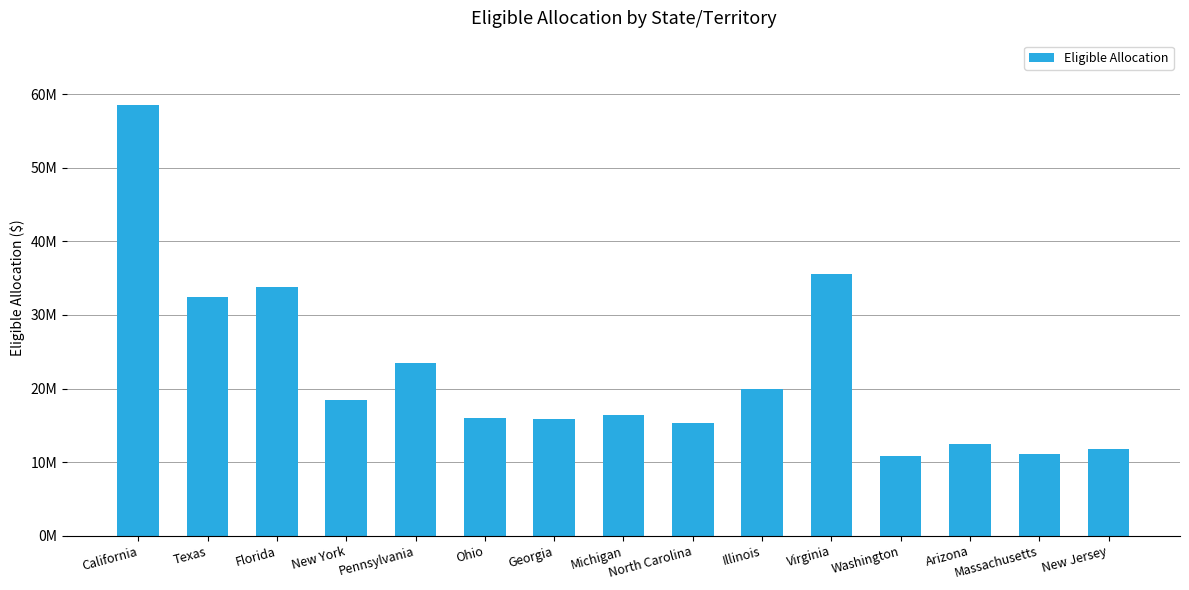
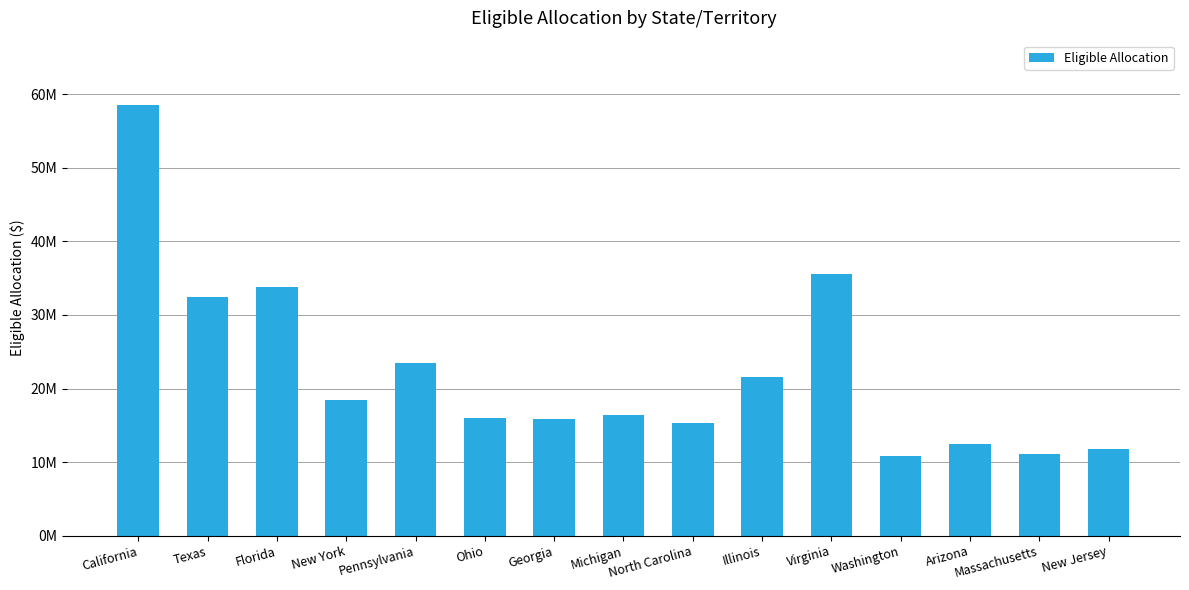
Illinois: 20000000 -> 22000000
